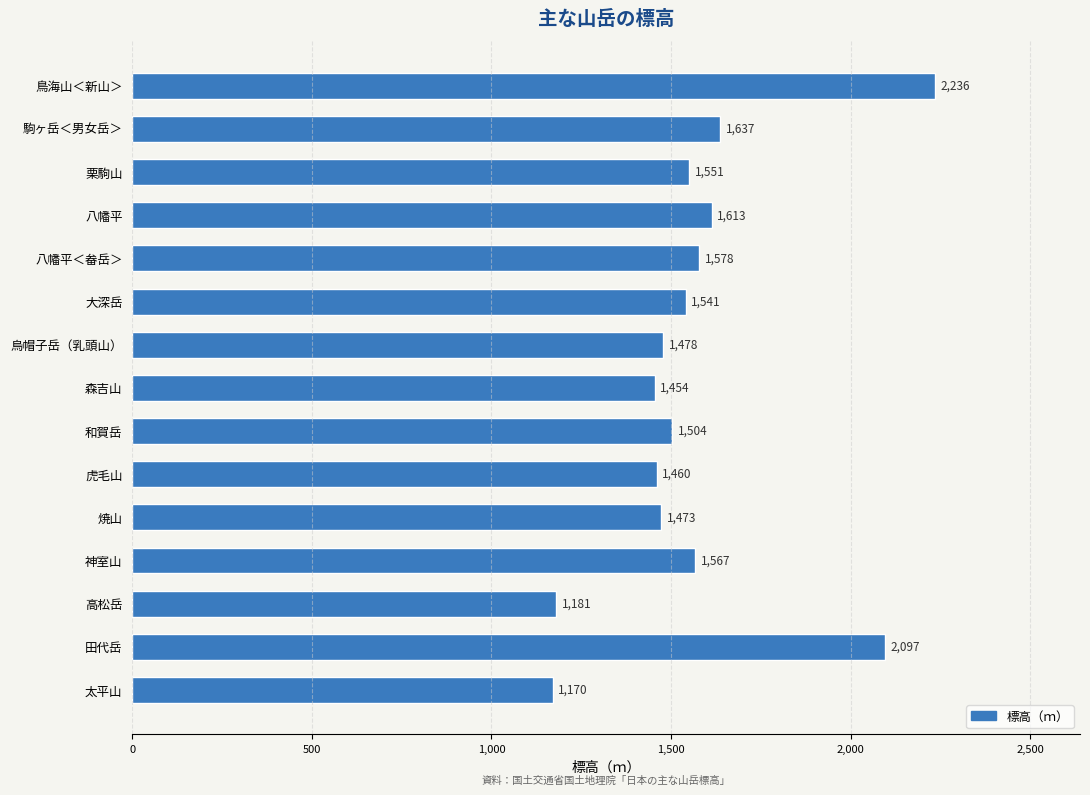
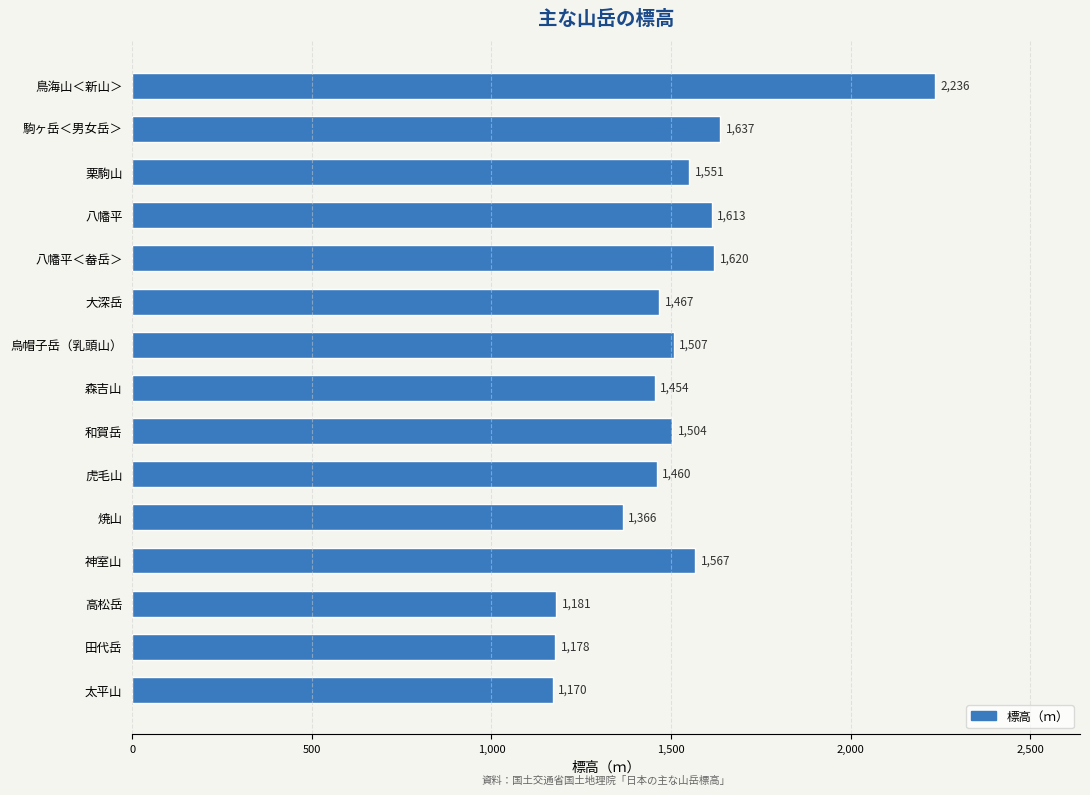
八幡平＜畚岳＞: 1,578 -> 1,620
大深岳: 1,541 -> 1,467
烏帽子岳（乳頭山）: 1,478 -> 1,507
焼山: 1,473 -> 1,366
田代岳: 2,097 -> 1,178
